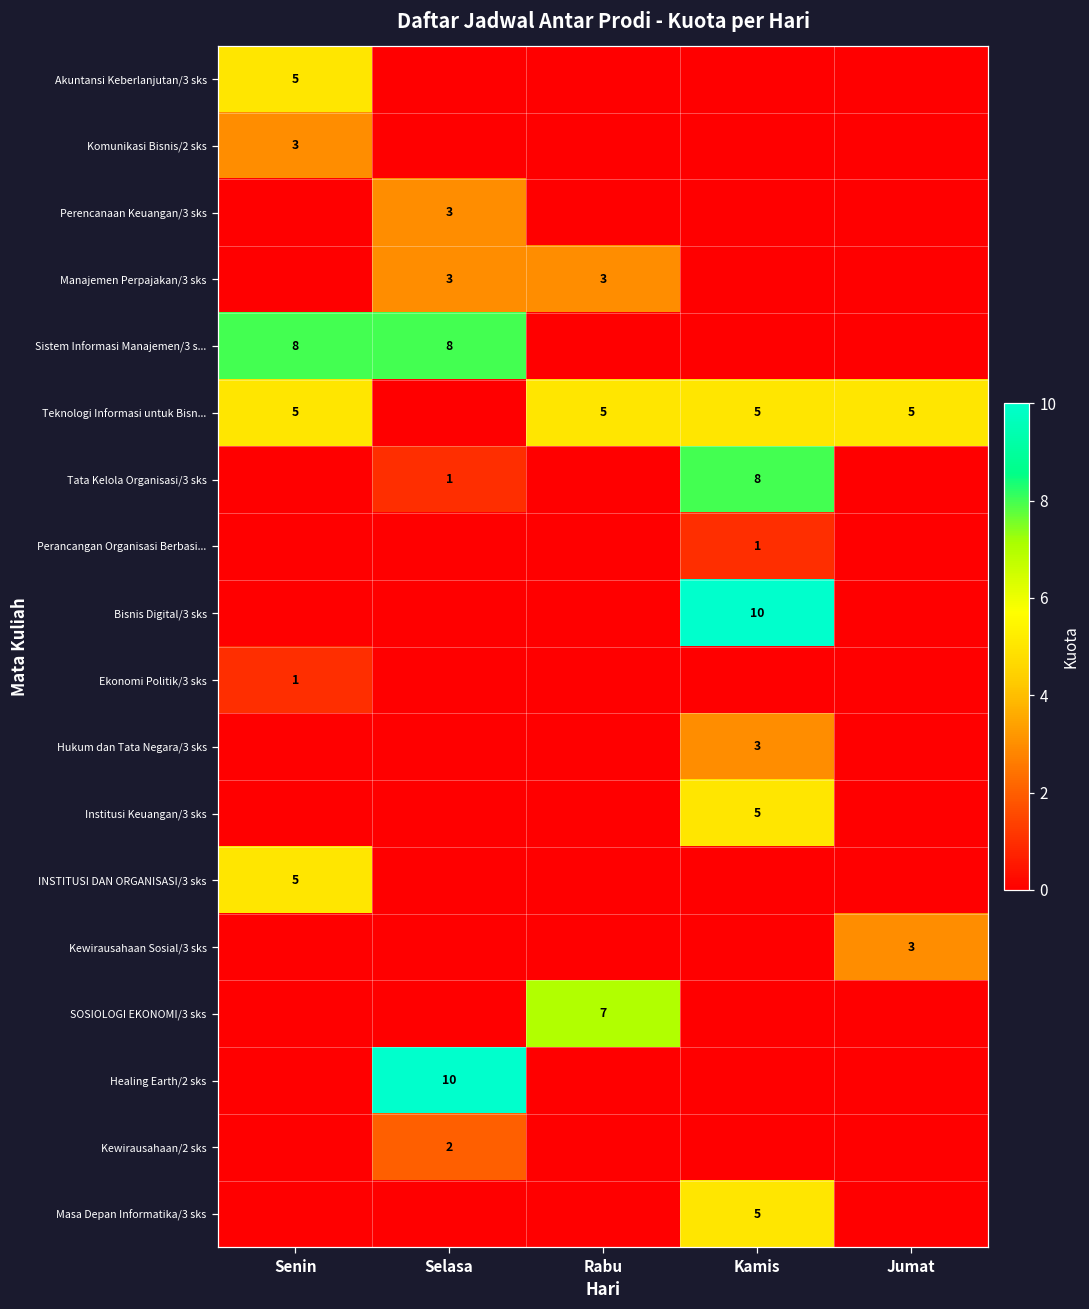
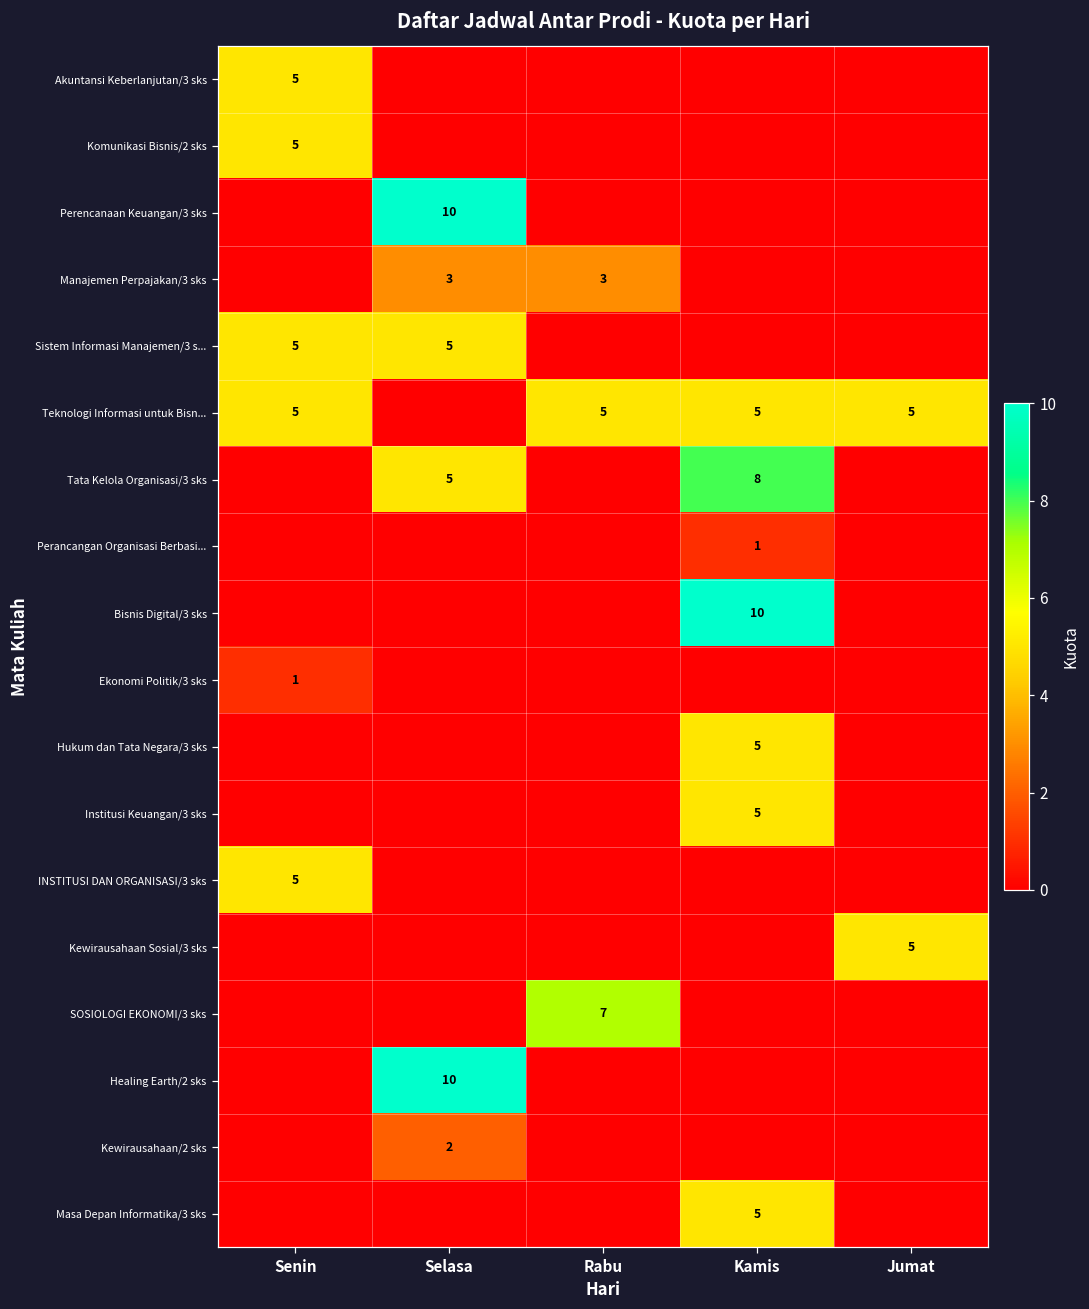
Komunikasi Bisnis/2 sks, Senin: 3 -> 5
Perencanaan Keuangan/3 sks, Selasa: 3 -> 10
Sistem Informasi Manajemen/3 s..., Senin: 8 -> 5
Sistem Informasi Manajemen/3 s..., Selasa: 8 -> 5
Tata Kelola Organisasi/3 sks, Selasa: 1 -> 5
Hukum dan Tata Negara/3 sks, Kamis: 3 -> 5
Kewirausahaan Sosial/3 sks, Jumat: 3 -> 5
